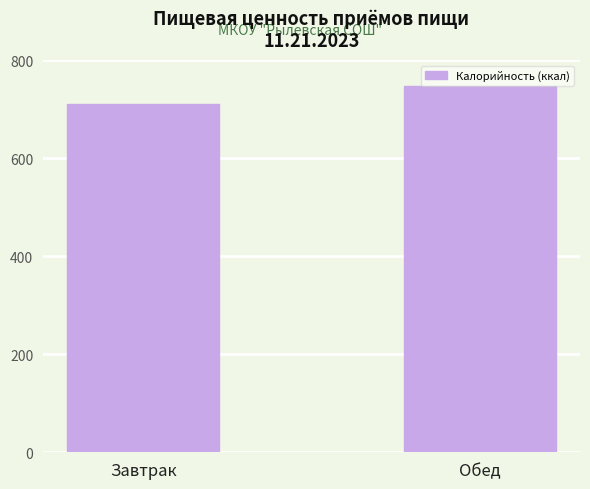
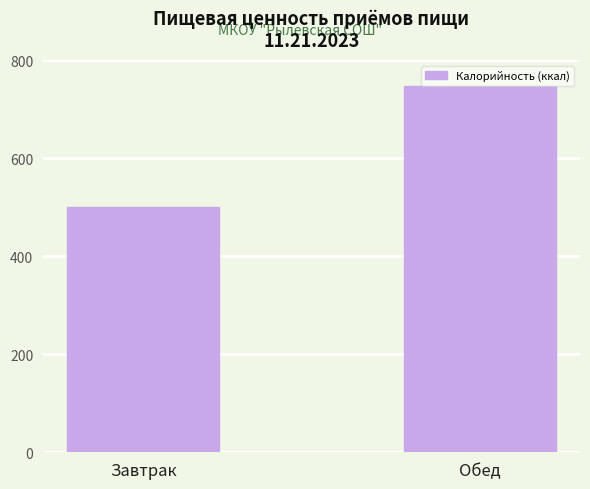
Завтрак: 710 -> 500
